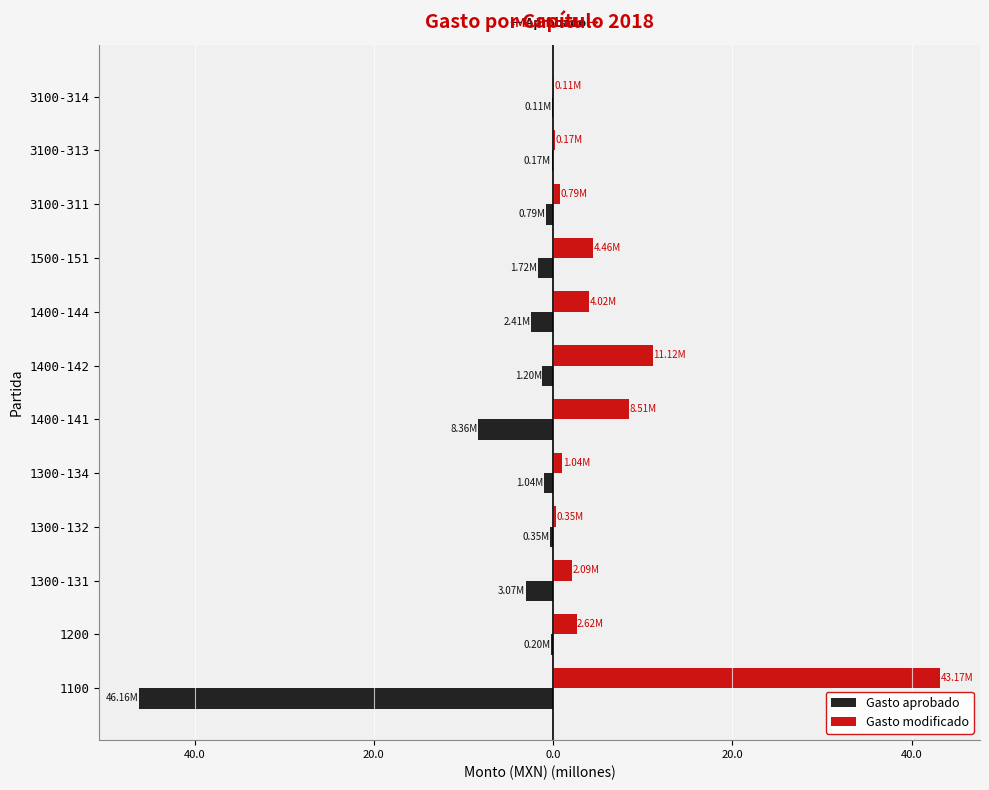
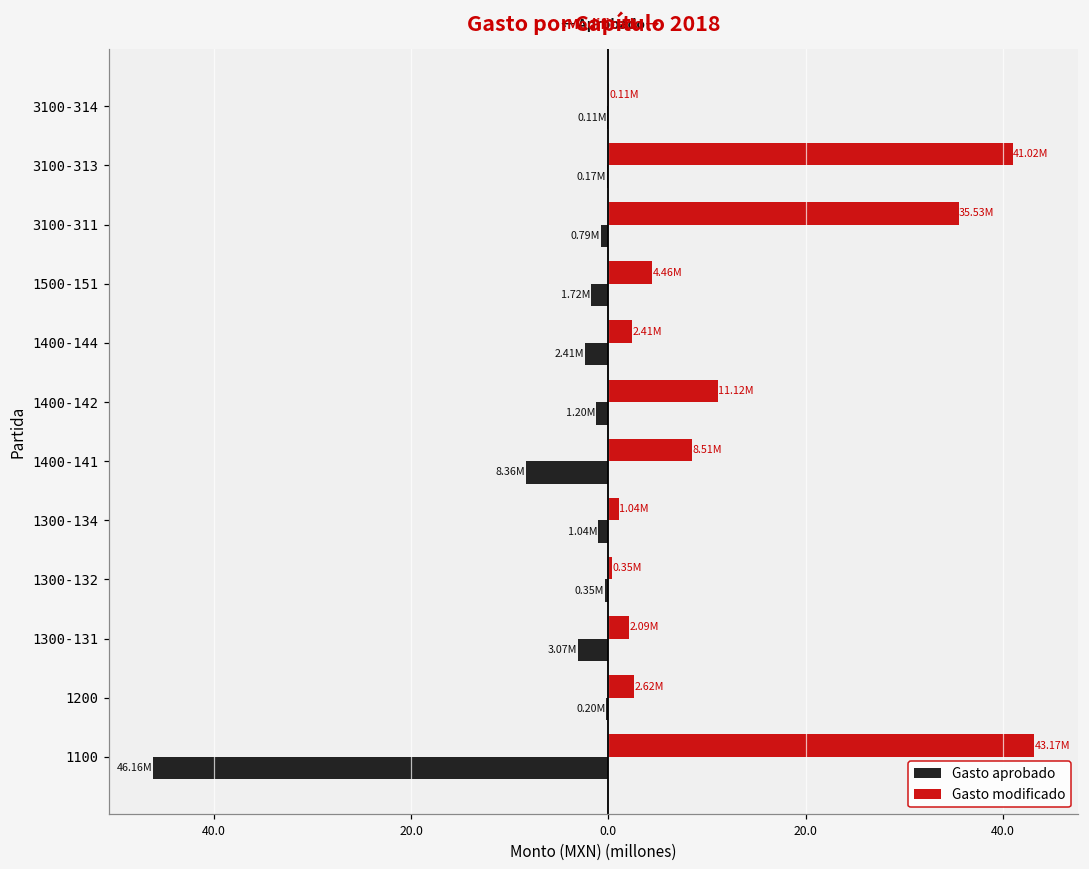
Gasto modificado, 3100-313: 0.17M -> 41.02M
Gasto modificado, 3100-311: 0.79M -> 35.53M
Gasto modificado, 1400-144: 4.02M -> 2.41M
